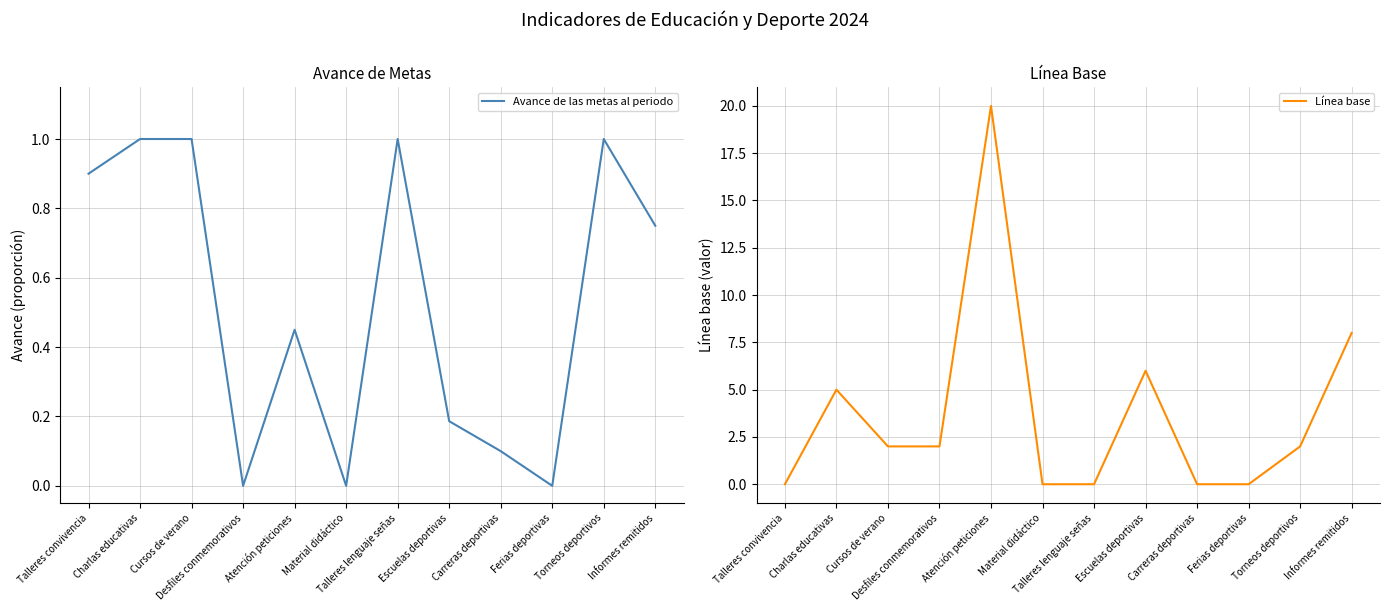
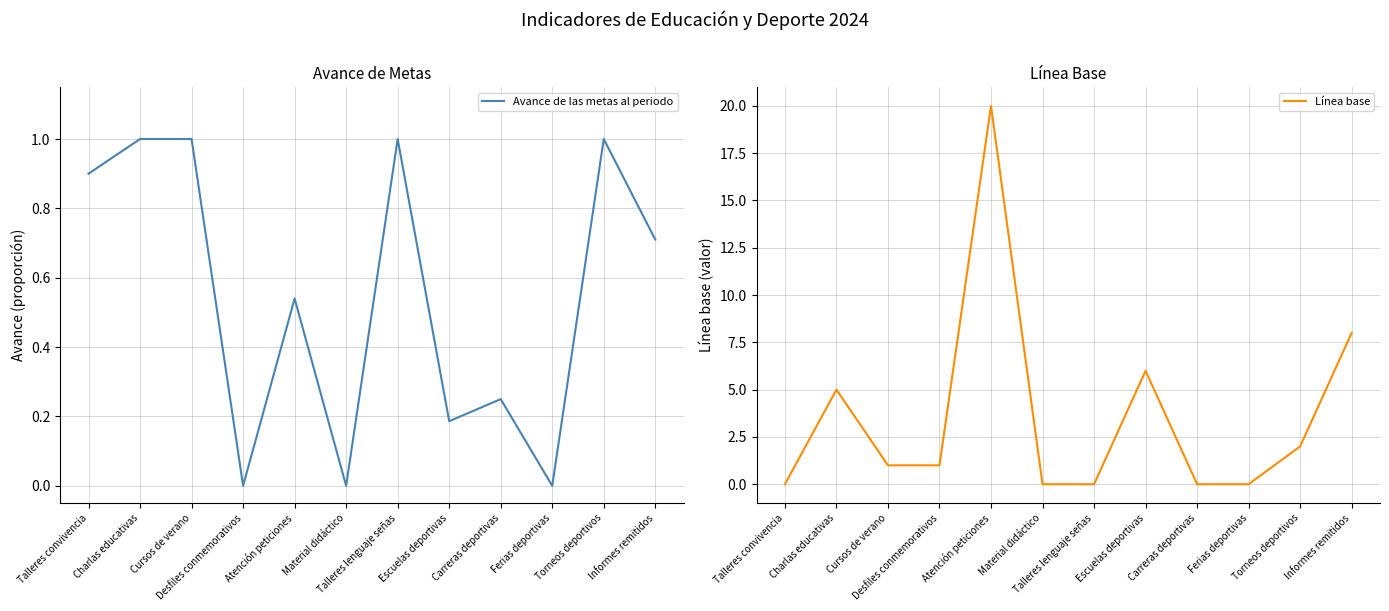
Avance de Metas, Atención peticiones: 0.45 -> 0.54
Avance de Metas, Carreras deportivas: 0.10 -> 0.25
Avance de Metas, Informes remitidos: 0.75 -> 0.71
Línea Base, Cursos de verano: 2 -> 1
Línea Base, Desfiles conmemorativos: 2 -> 1
